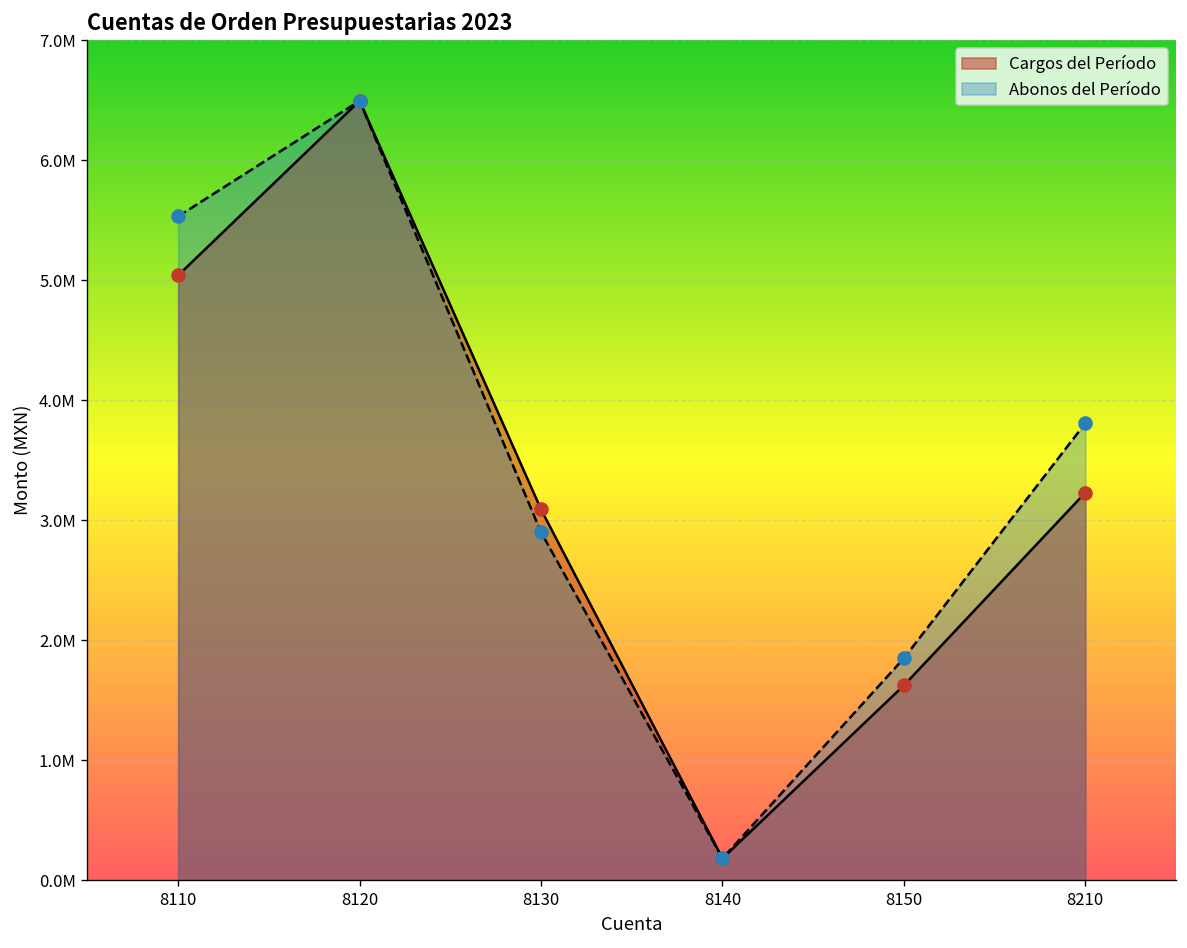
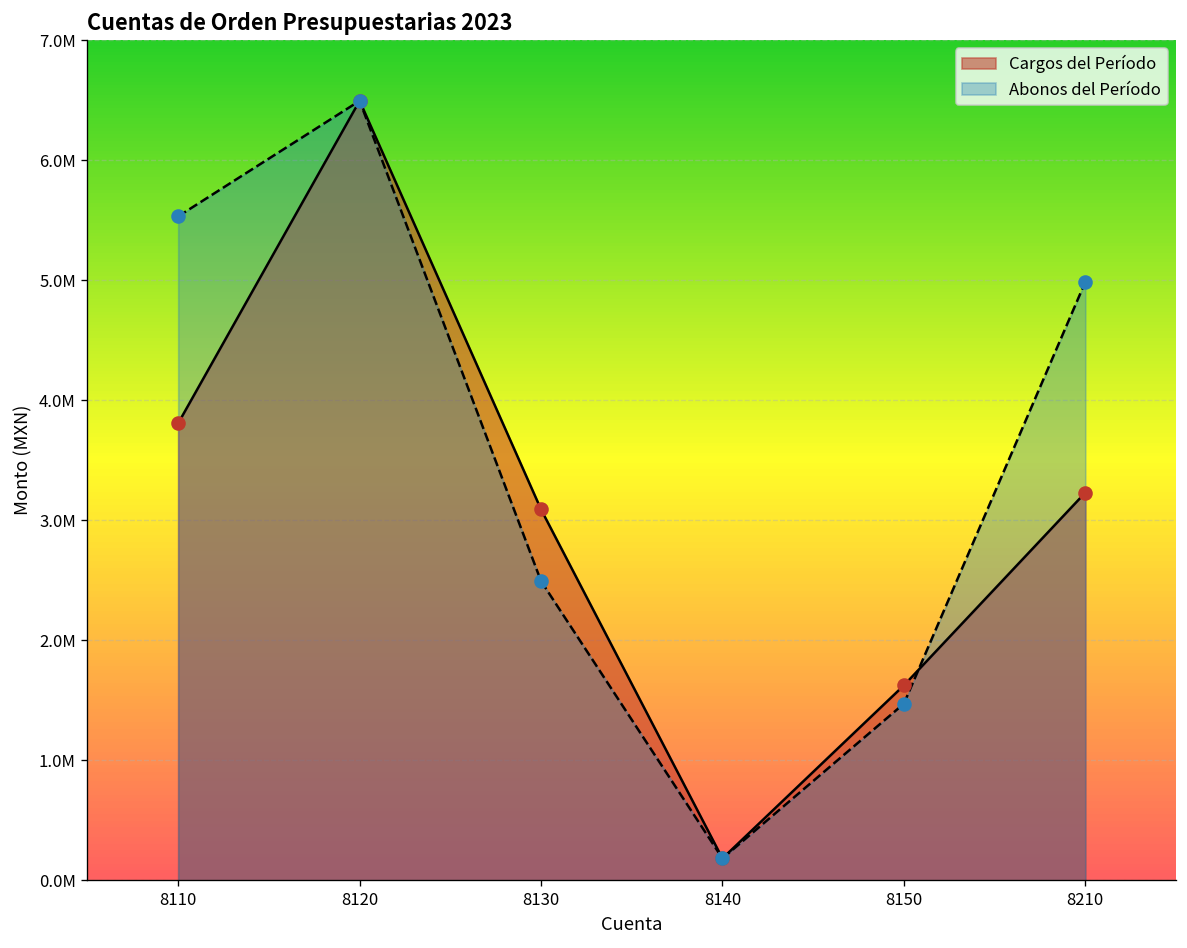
Cargos del Período, 8110: 5040000 -> 3810000
Abonos del Período, 8130: 2900000 -> 2490000
Abonos del Período, 8150: 1850000 -> 1470000
Abonos del Período, 8210: 3810000 -> 4980000
